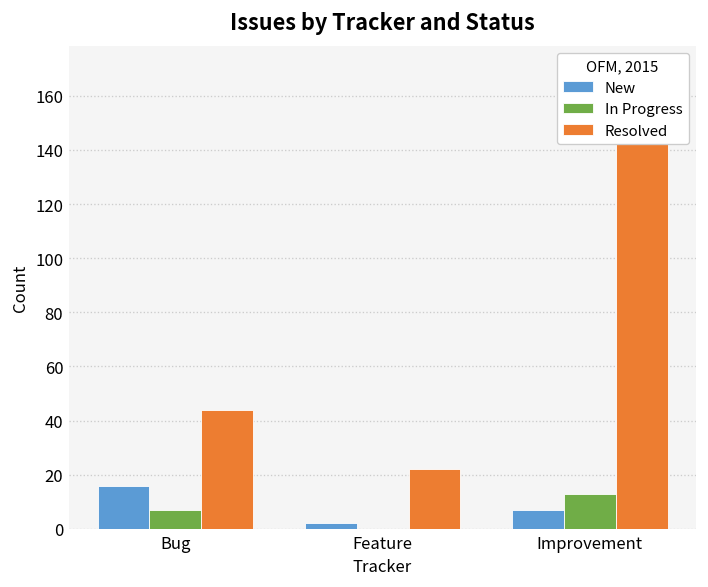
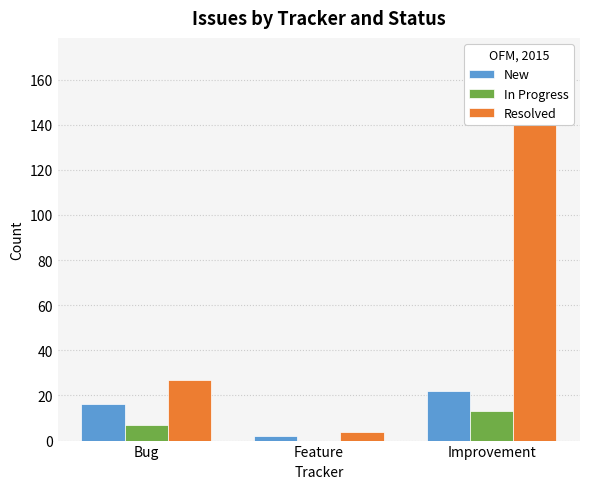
Resolved, Bug: 44 -> 27
Resolved, Feature: 22 -> 4
New, Improvement: 7 -> 22
